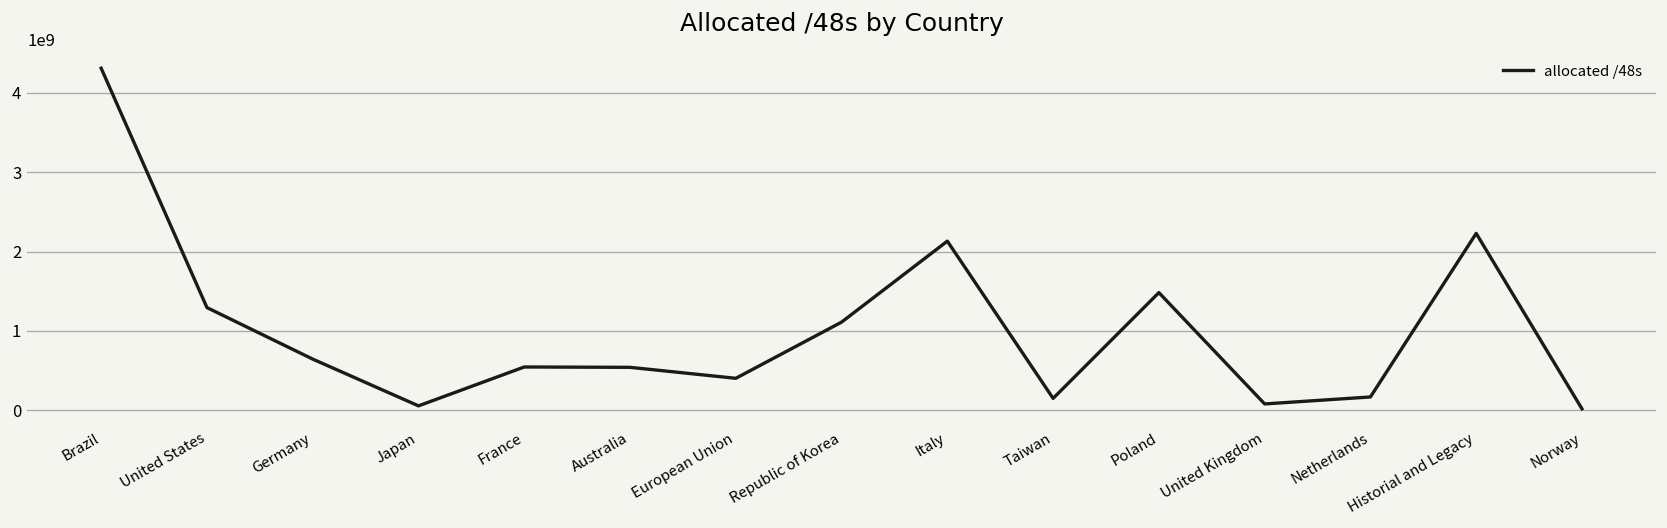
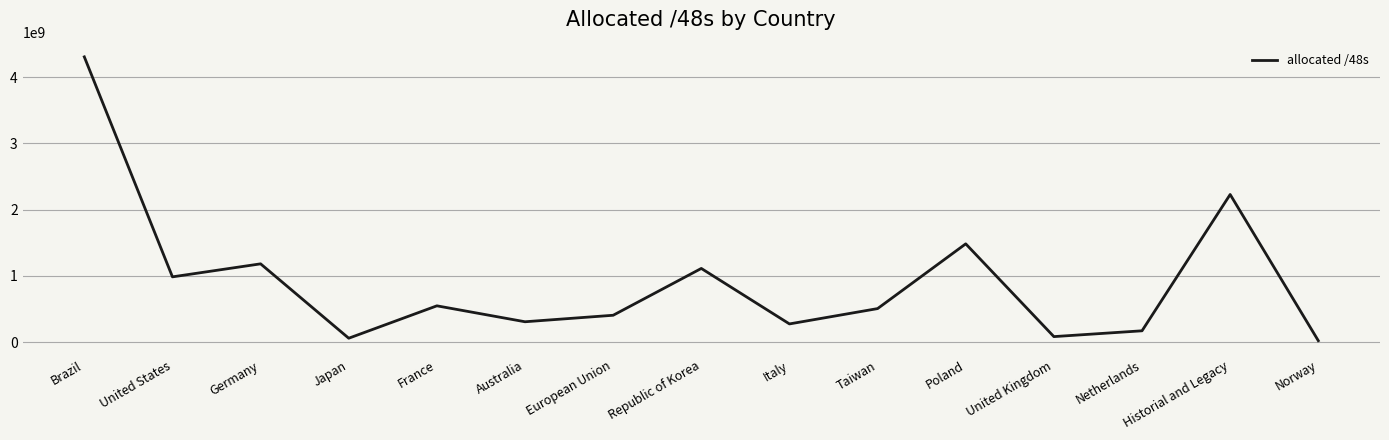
United States: 1300000000 -> 1000000000
Germany: 600000000 -> 1200000000
Australia: 500000000 -> 300000000
Italy: 2100000000 -> 300000000
Taiwan: 200000000 -> 500000000
